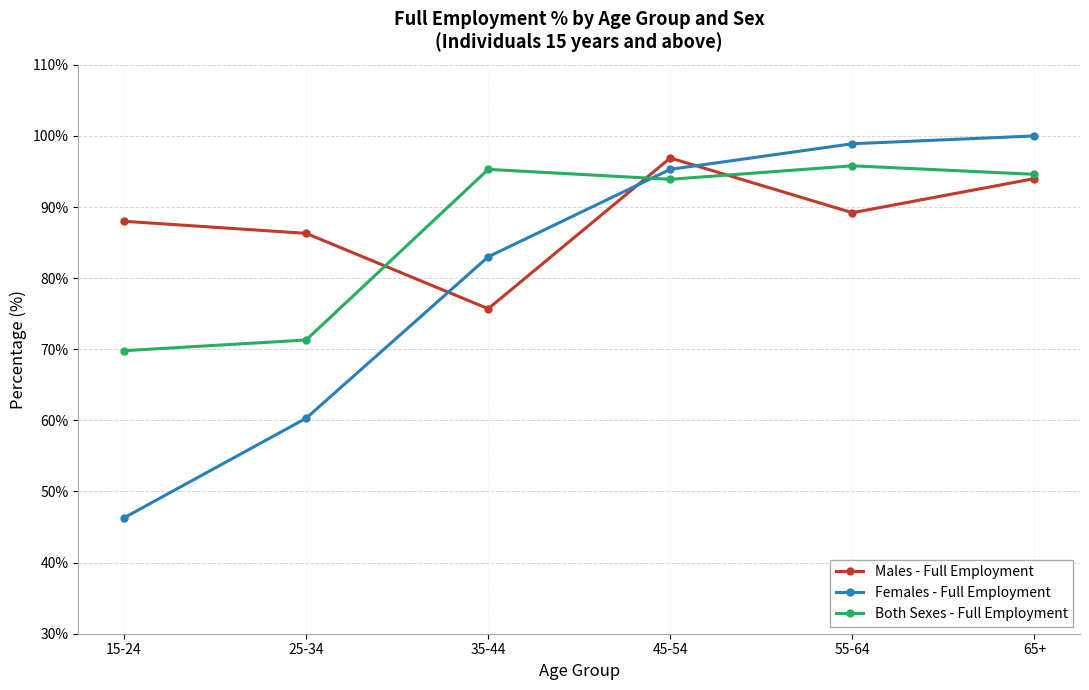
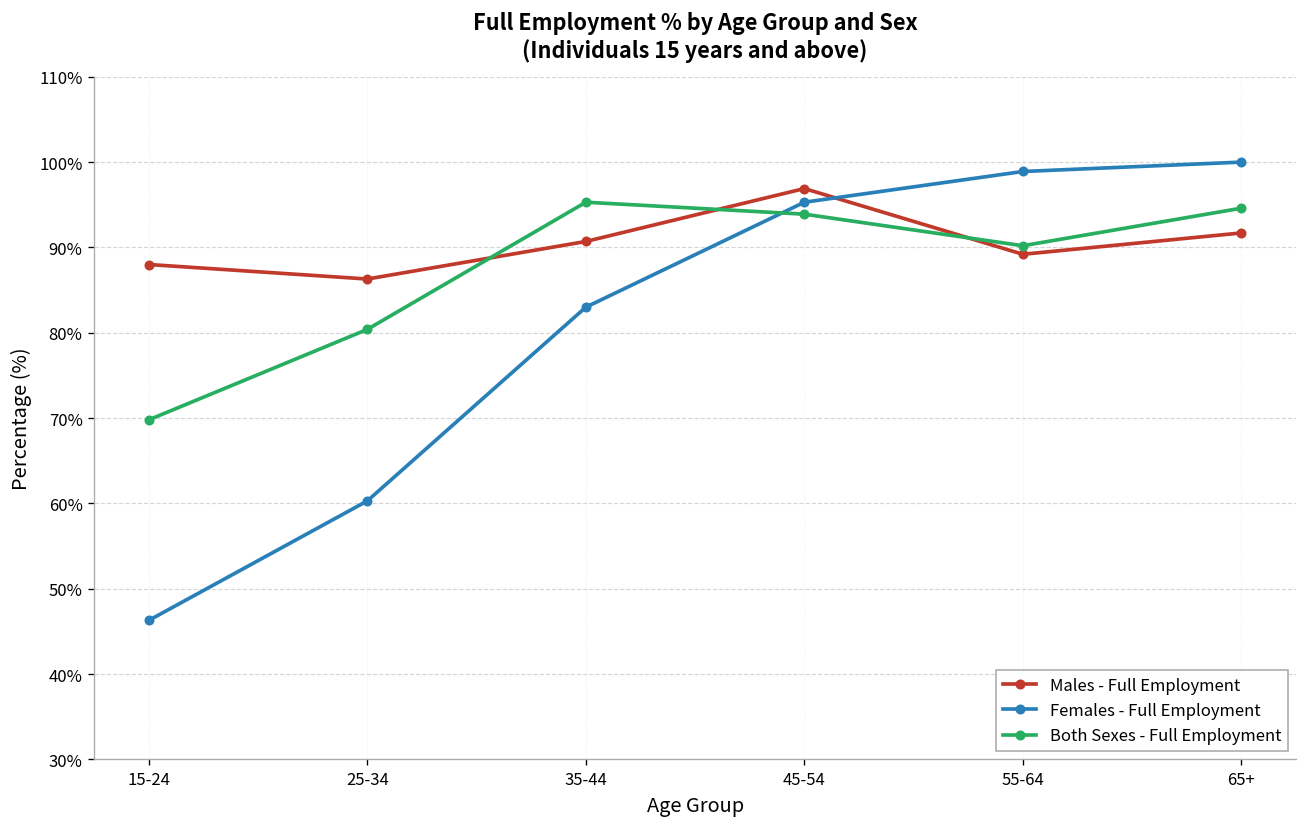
Both Sexes - Full Employment, 25-34: 71% -> 80%
Males - Full Employment, 35-44: 76% -> 91%
Both Sexes - Full Employment, 55-64: 96% -> 90%
Males - Full Employment, 65+: 94% -> 92%
